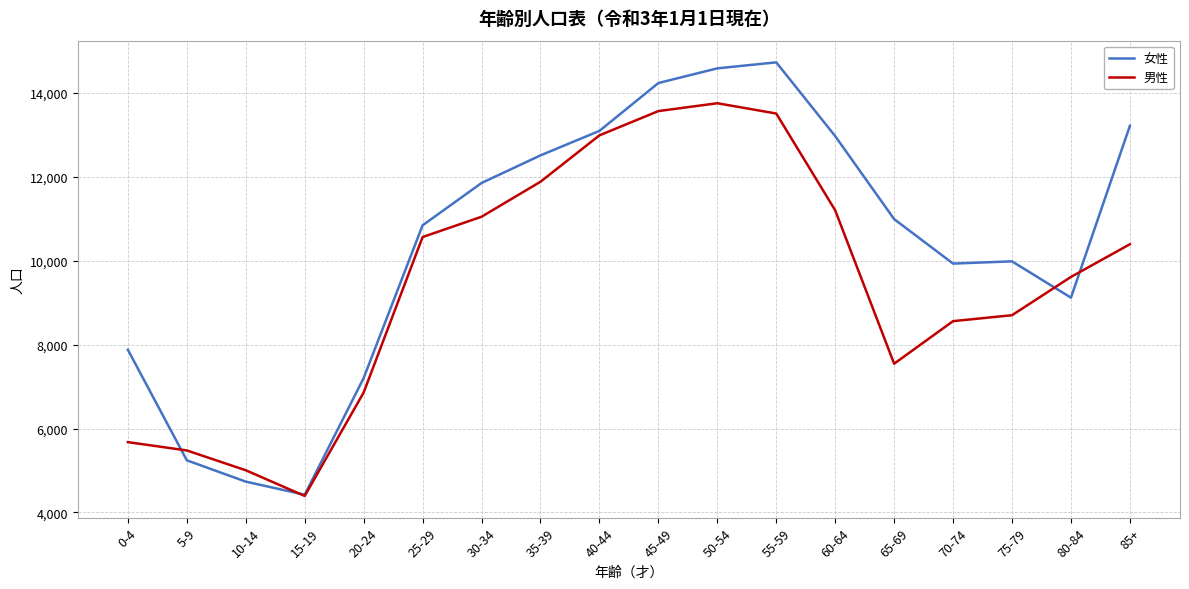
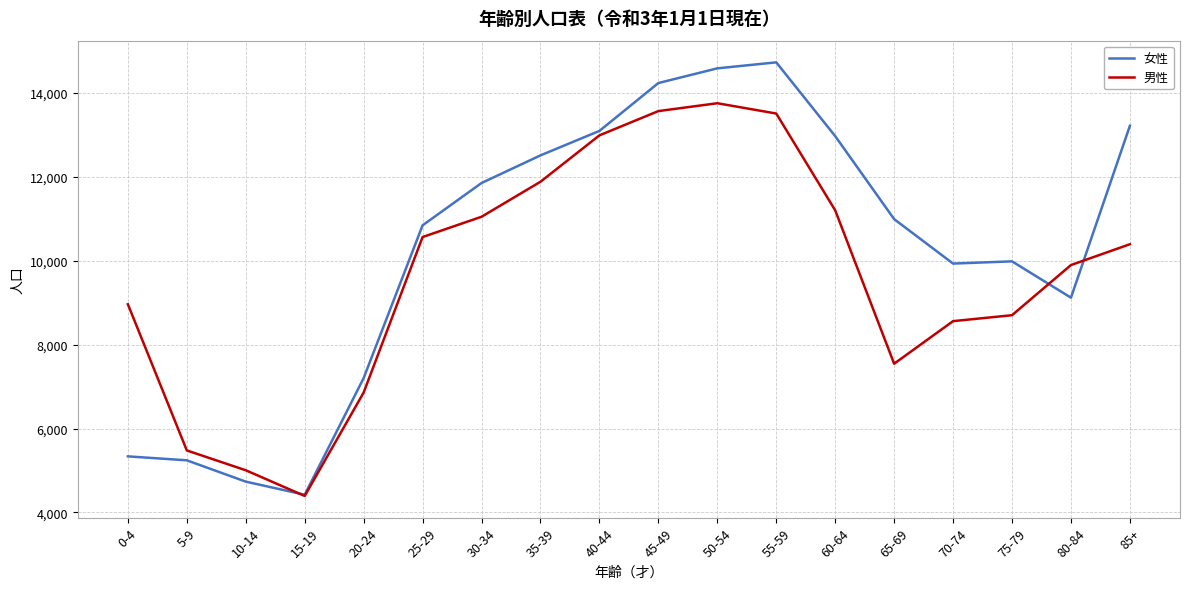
女性, 0-4: 7,900 -> 5,300
男性, 0-4: 5,700 -> 9,000
男性, 80-84: 9,600 -> 9,900
